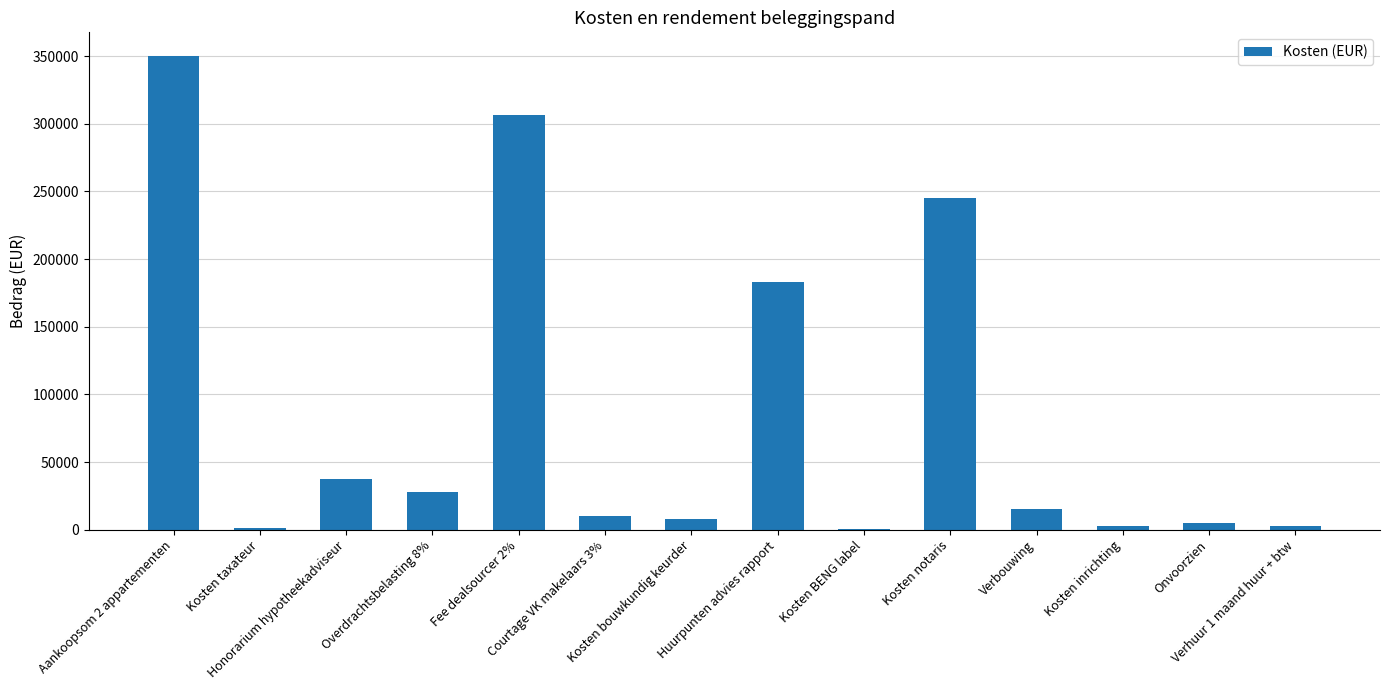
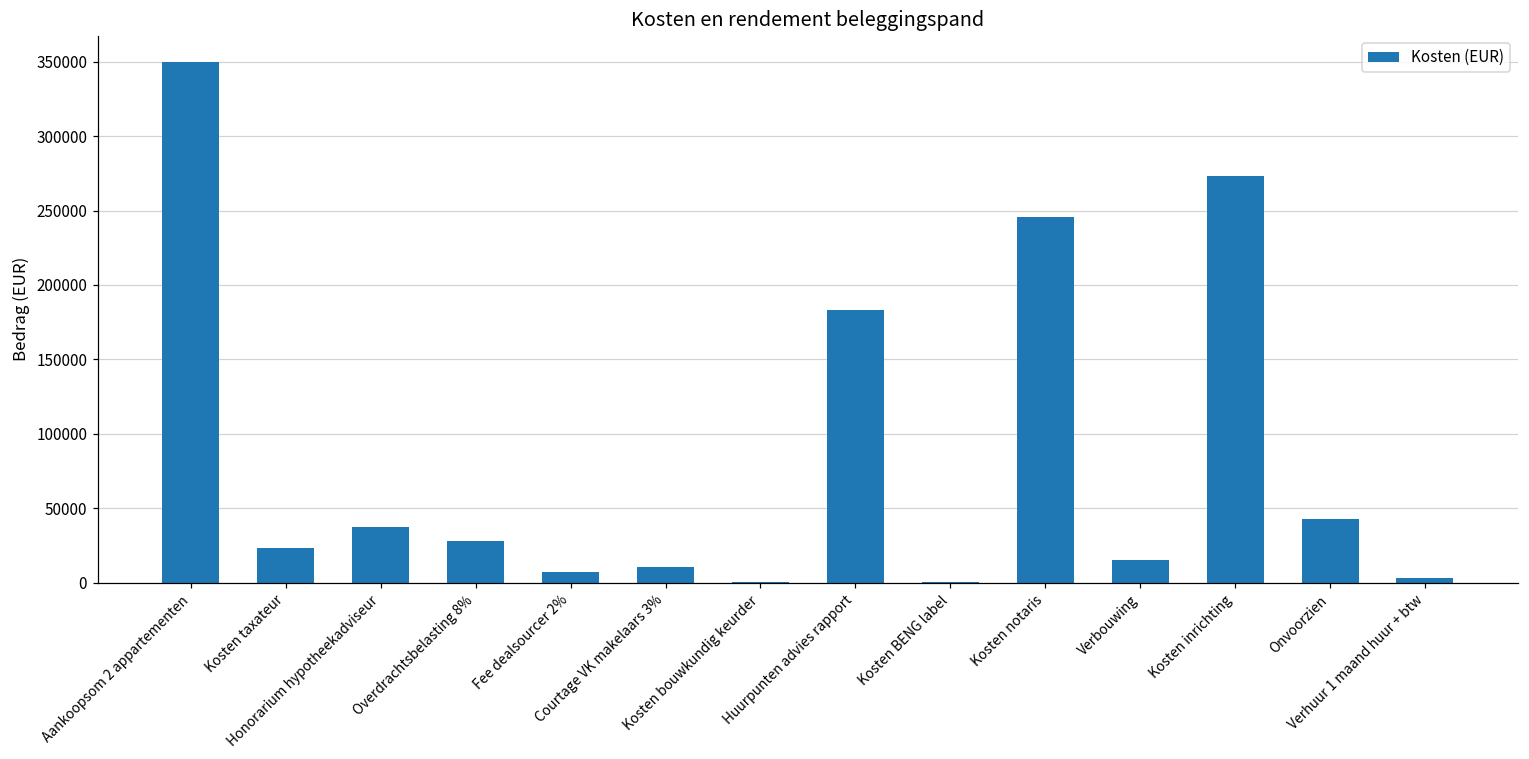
Kosten taxateur: 1000 -> 23000
Fee dealsourcer 2%: 307000 -> 7000
Kosten bouwkundig keurder: 8000 -> 0
Kosten inrichting: 3000 -> 273000
Onvoorzien: 5000 -> 43000
